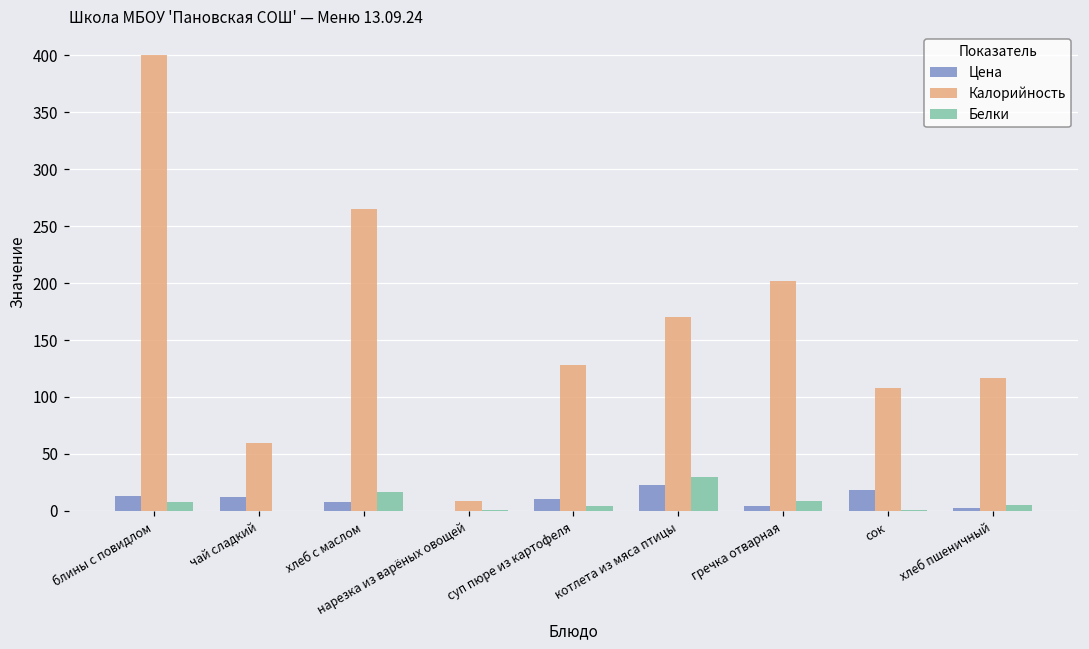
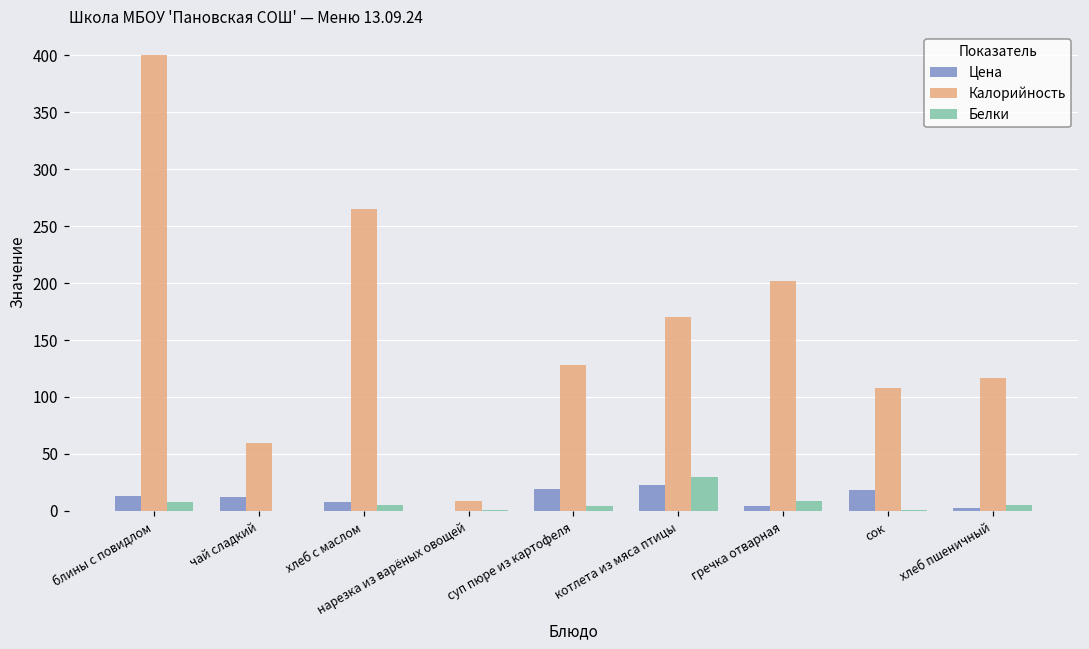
Белки, хлеб с маслом: 17 -> 5
Цена, суп пюре из картофеля: 10 -> 19
